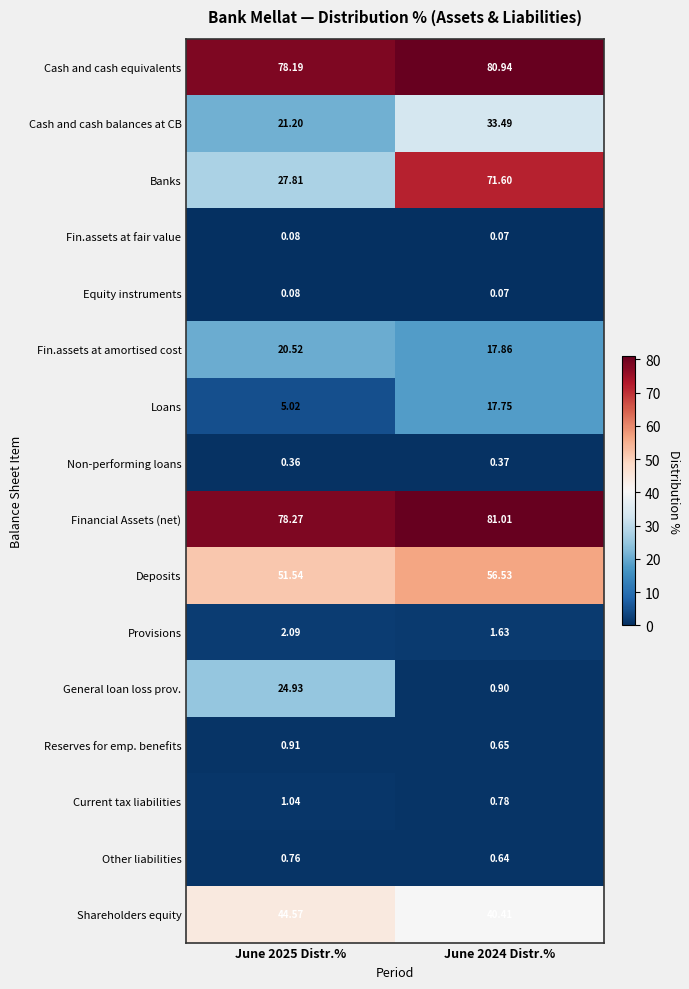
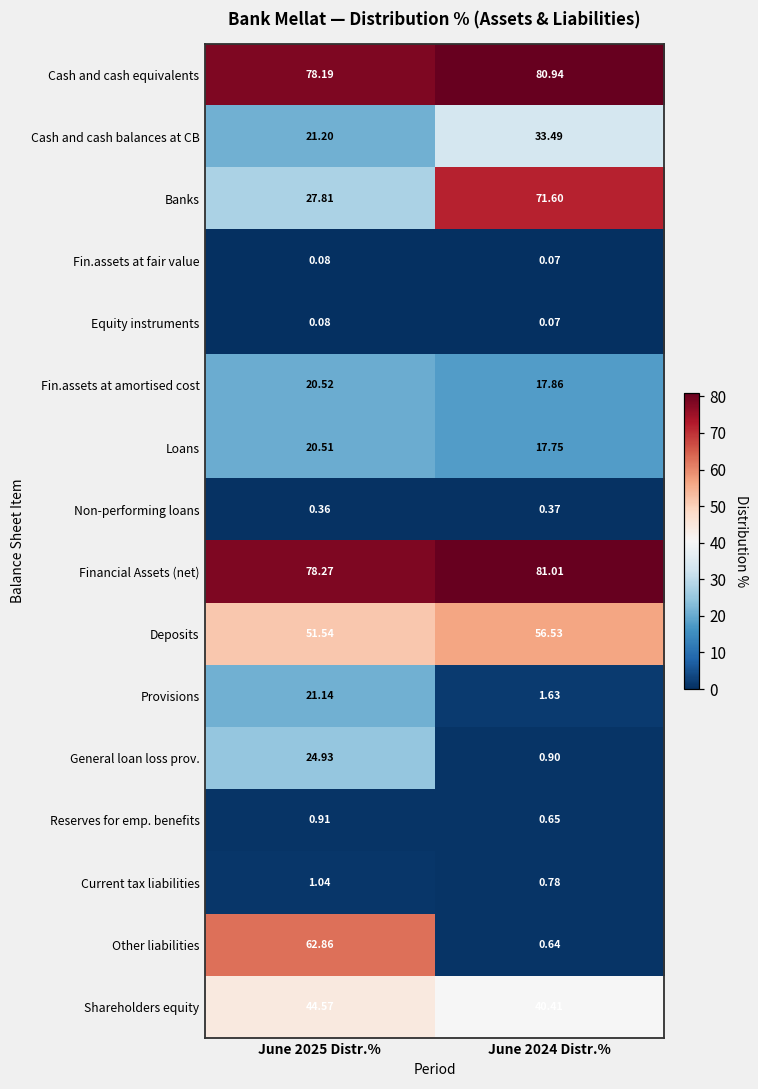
Loans, June 2025 Distr.%: 5.02 -> 20.51
Provisions, June 2025 Distr.%: 2.09 -> 21.14
Other liabilities, June 2025 Distr.%: 0.76 -> 62.86
